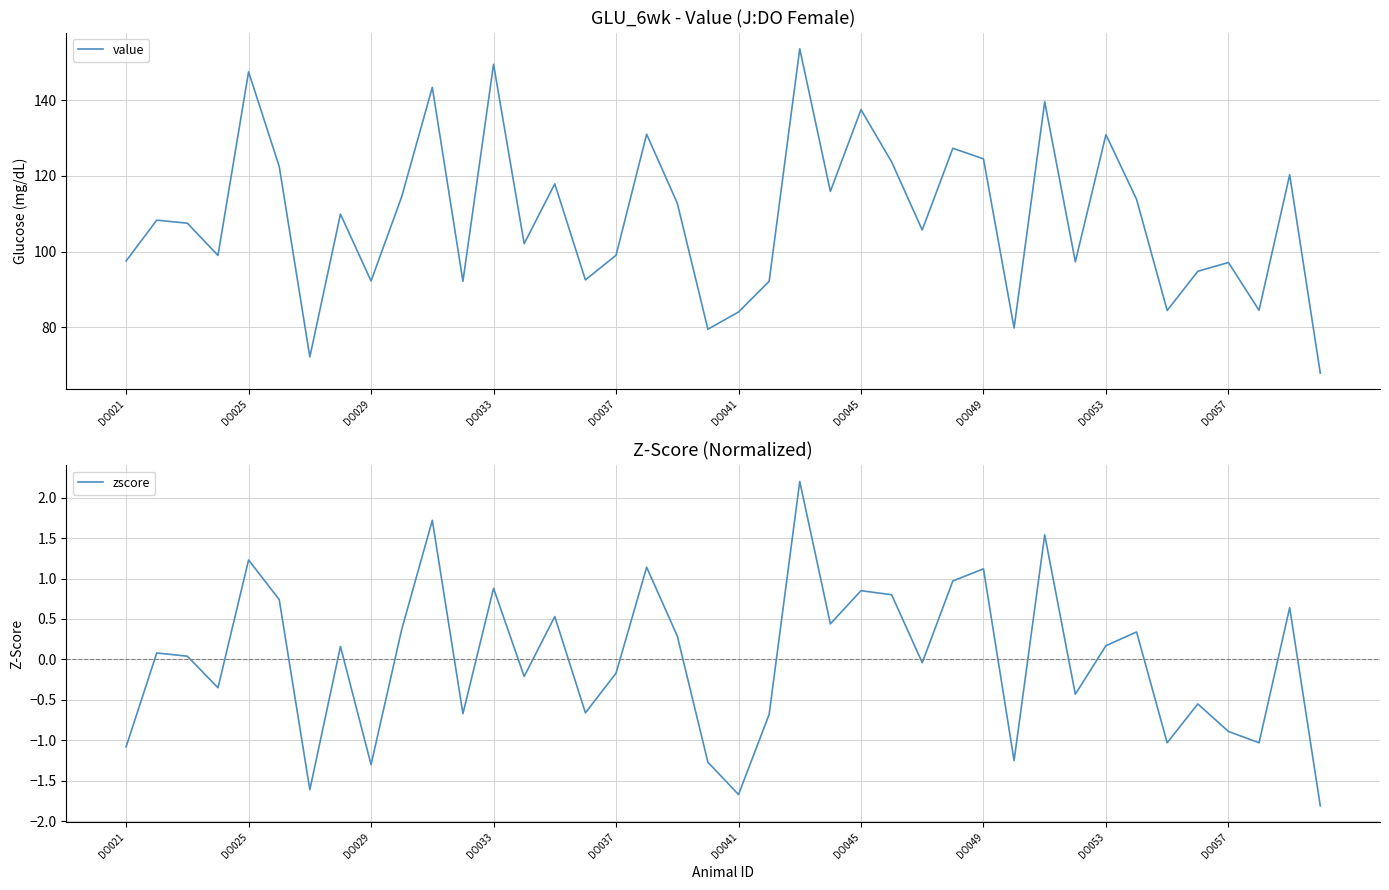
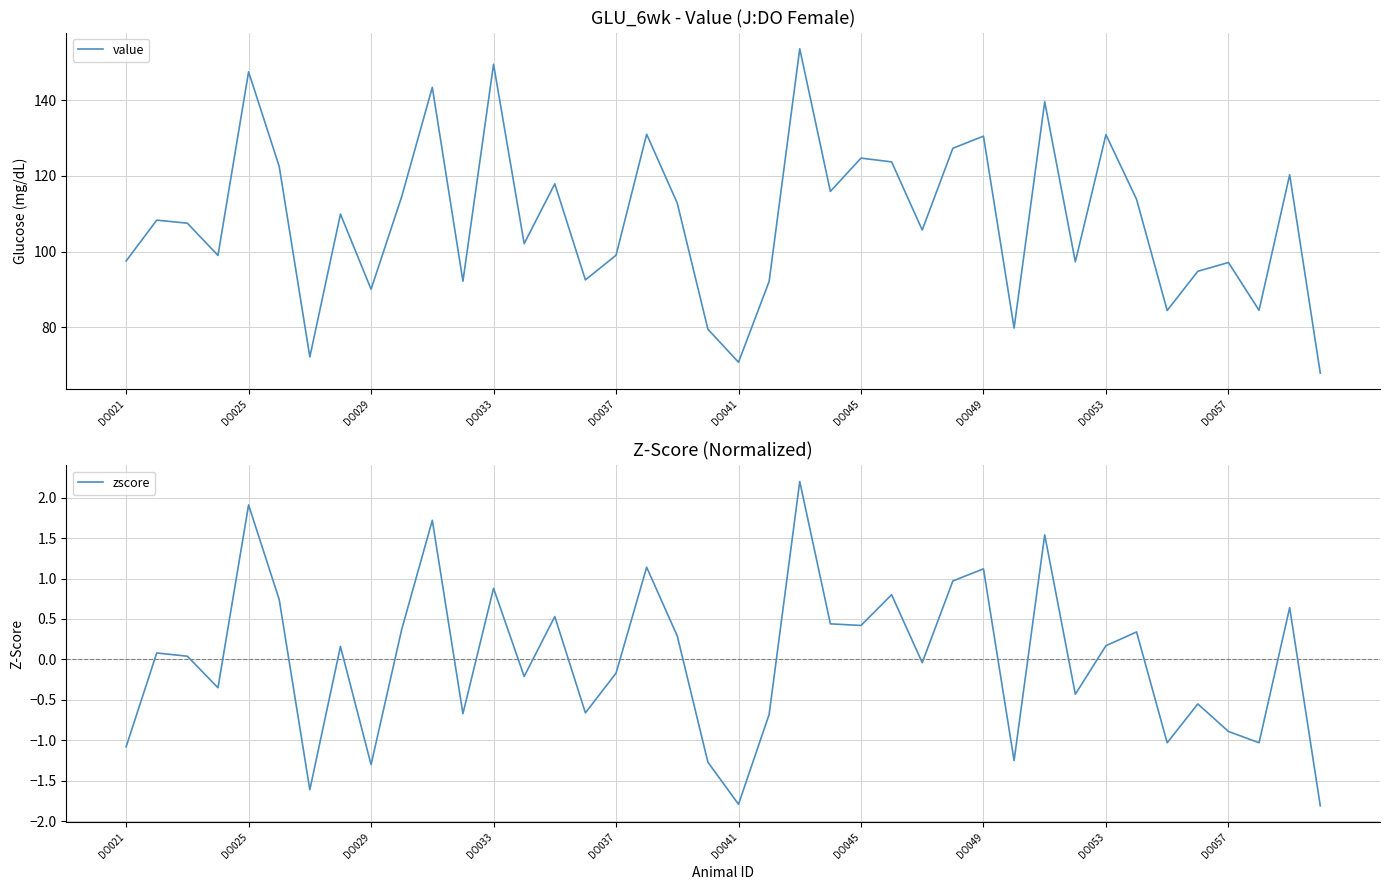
GLU_6wk - Value (J:DO Female), DO029: 92 -> 90
GLU_6wk - Value (J:DO Female), DO041: 84 -> 71
GLU_6wk - Value (J:DO Female), DO045: 138 -> 125
GLU_6wk - Value (J:DO Female), DO049: 125 -> 131
Z-Score (Normalized), DO025: 1.2 -> 1.9
Z-Score (Normalized), DO041: -1.7 -> -1.8
Z-Score (Normalized), DO045: 0.9 -> 0.4
